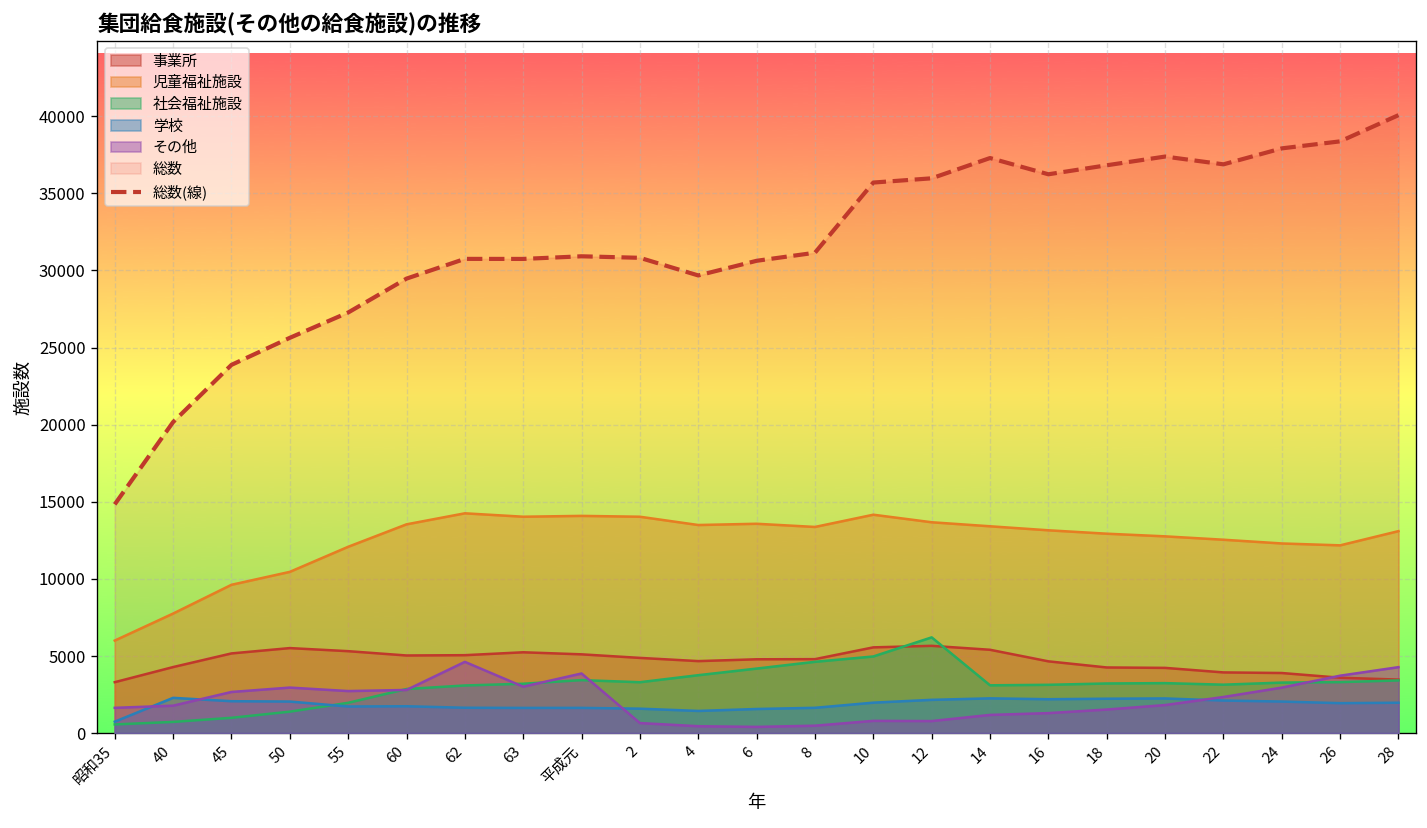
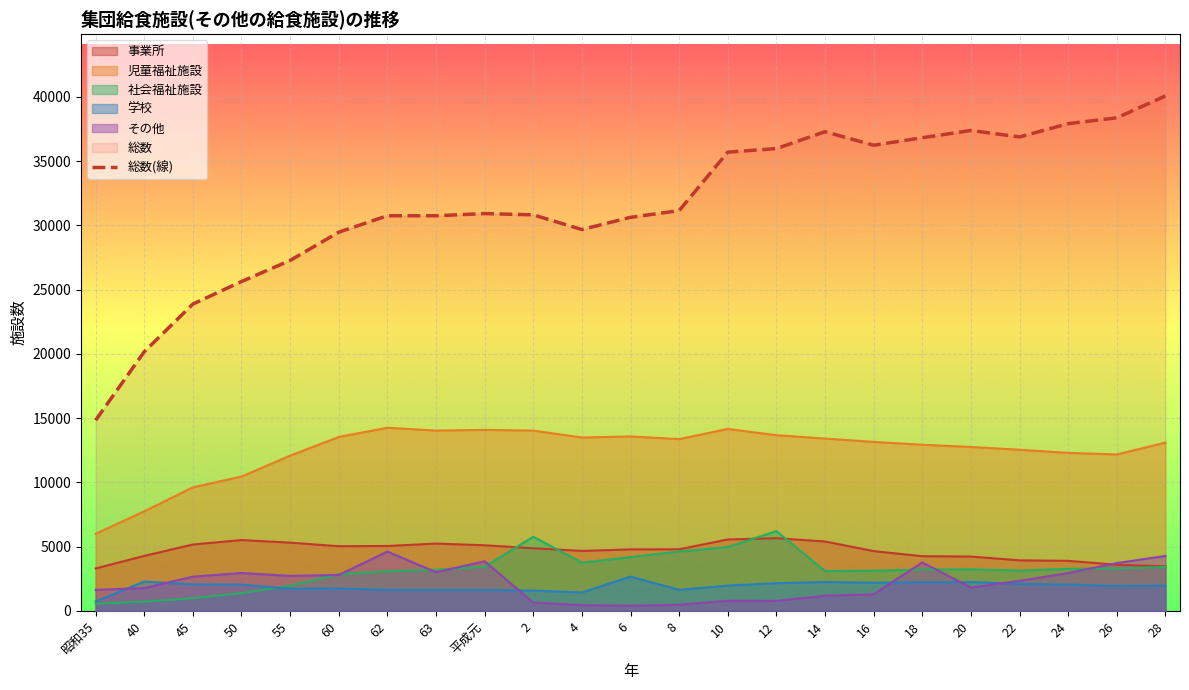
社会福祉施設, 2: 3300 -> 5800
学校, 6: 1600 -> 2700
その他, 18: 1500 -> 3800
